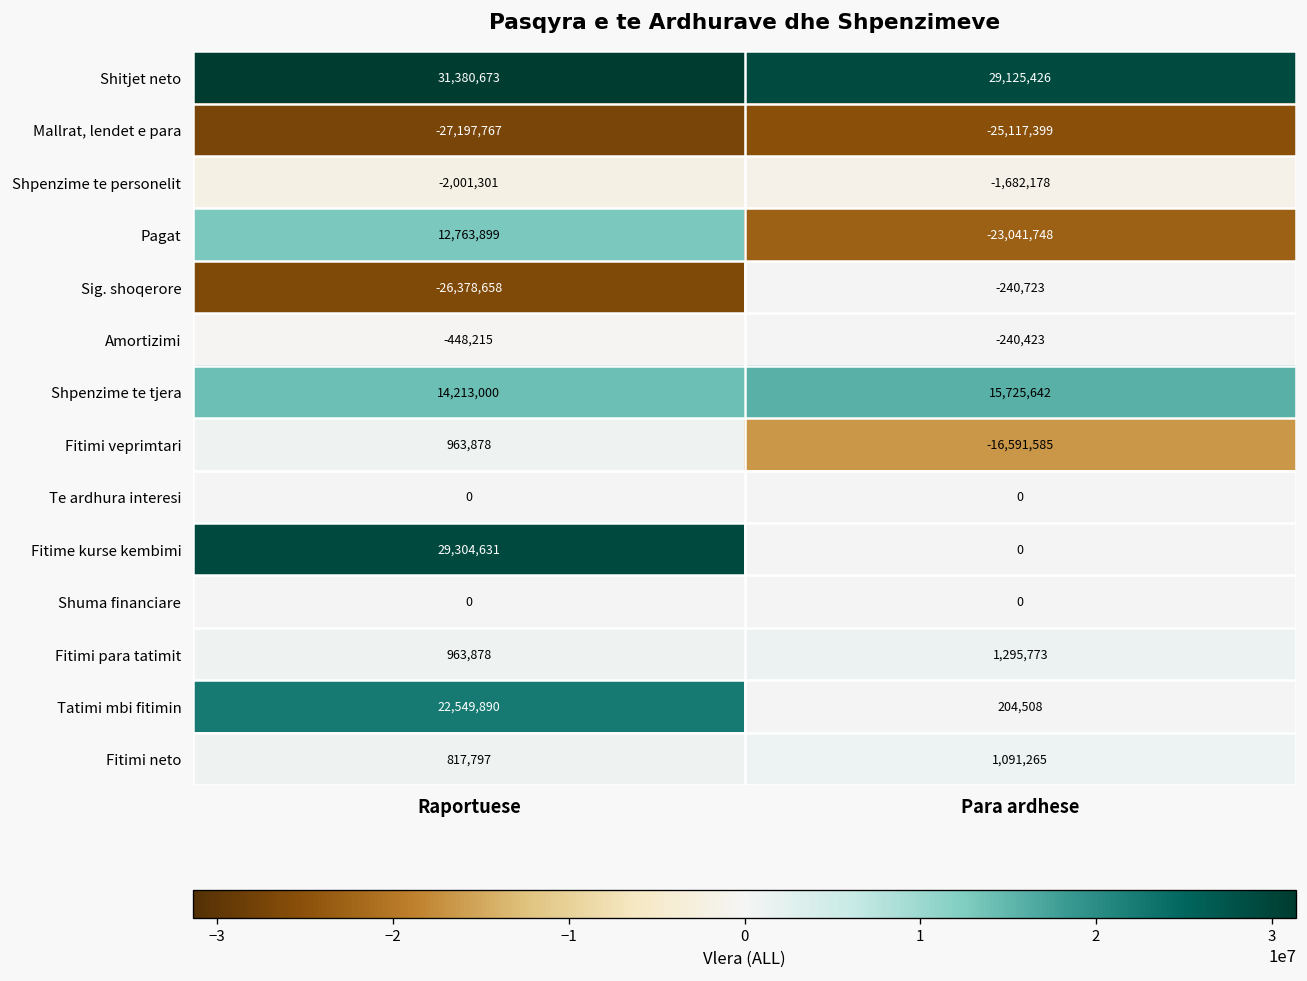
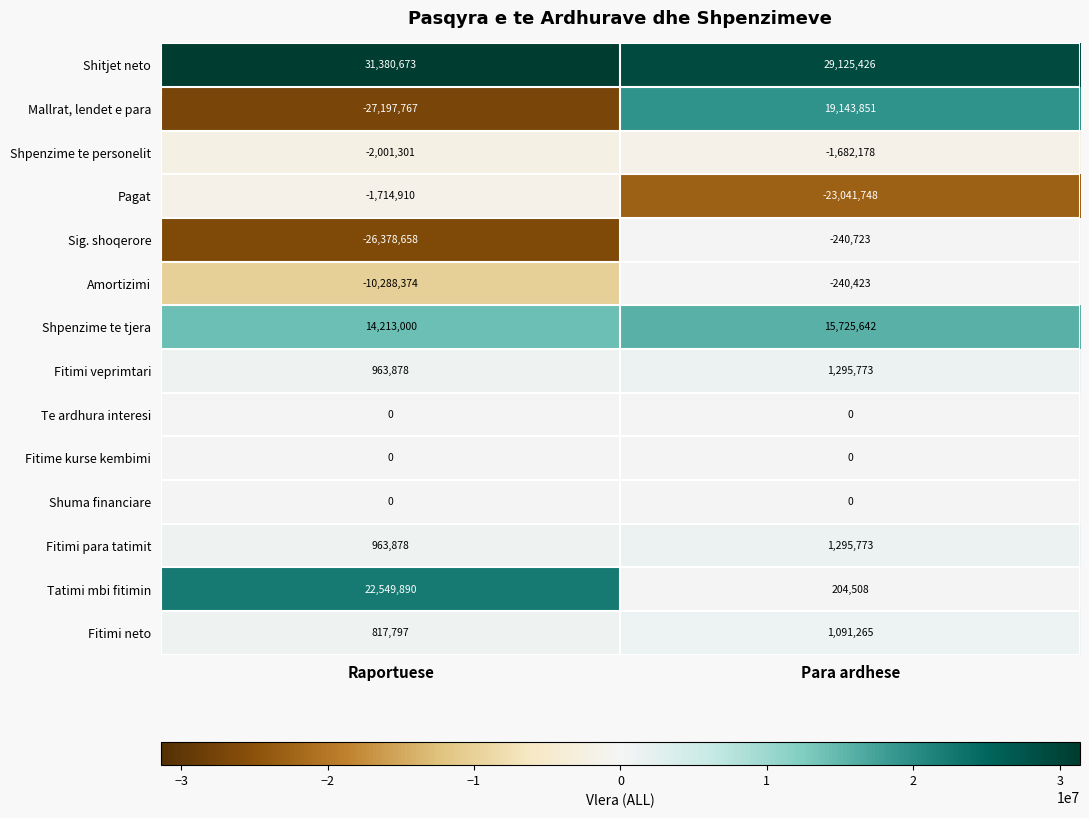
Mallrat, lendet e para, Para ardhese: -25,117,399 -> 19,143,851
Pagat, Raportuese: 12,763,899 -> -1,714,910
Amortizimi, Raportuese: -448,215 -> -10,288,374
Fitimi veprimtari, Para ardhese: -16,591,585 -> 1,295,773
Fitime kurse kembimi, Raportuese: 29,304,631 -> 0
